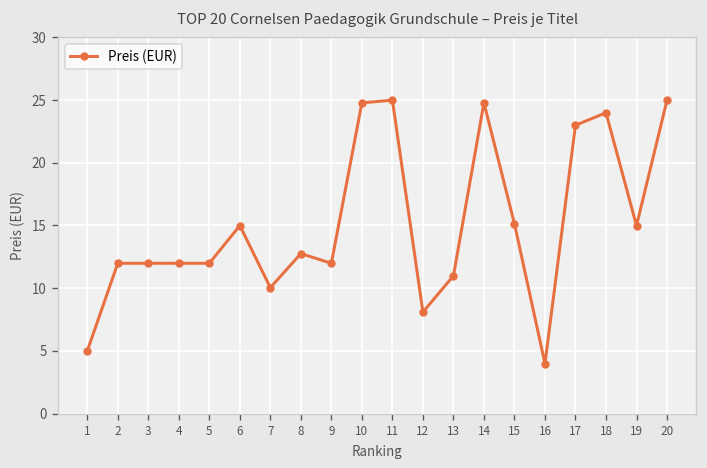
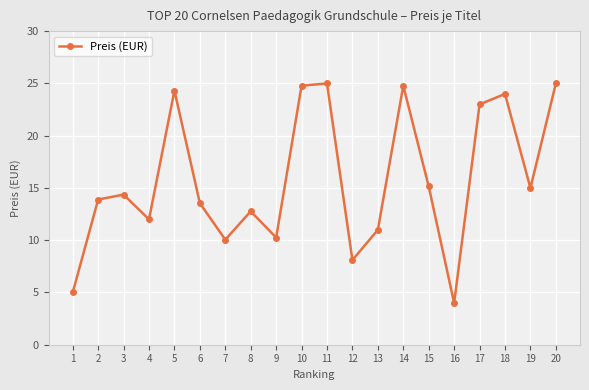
2: 12.0 -> 13.9
3: 12.0 -> 14.4
5: 12.0 -> 24.3
6: 15.0 -> 13.5
9: 12.0 -> 10.3
